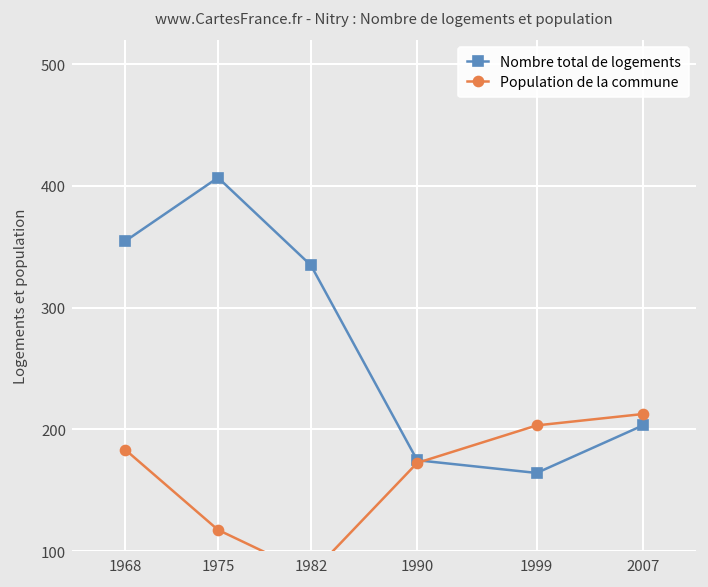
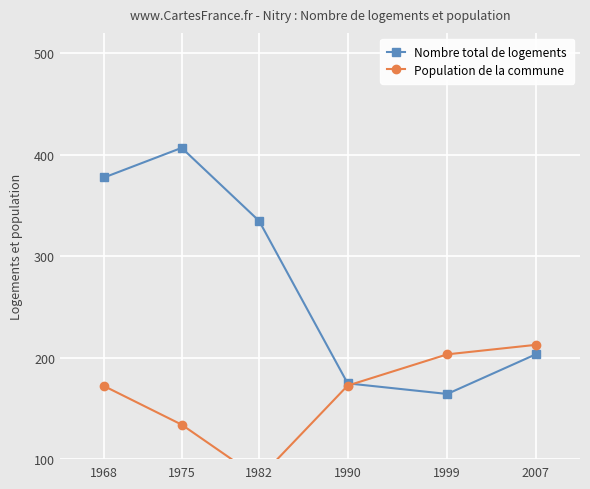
Nombre total de logements, 1968: 354 -> 378
Population de la commune, 1968: 183 -> 172
Population de la commune, 1975: 117 -> 134
